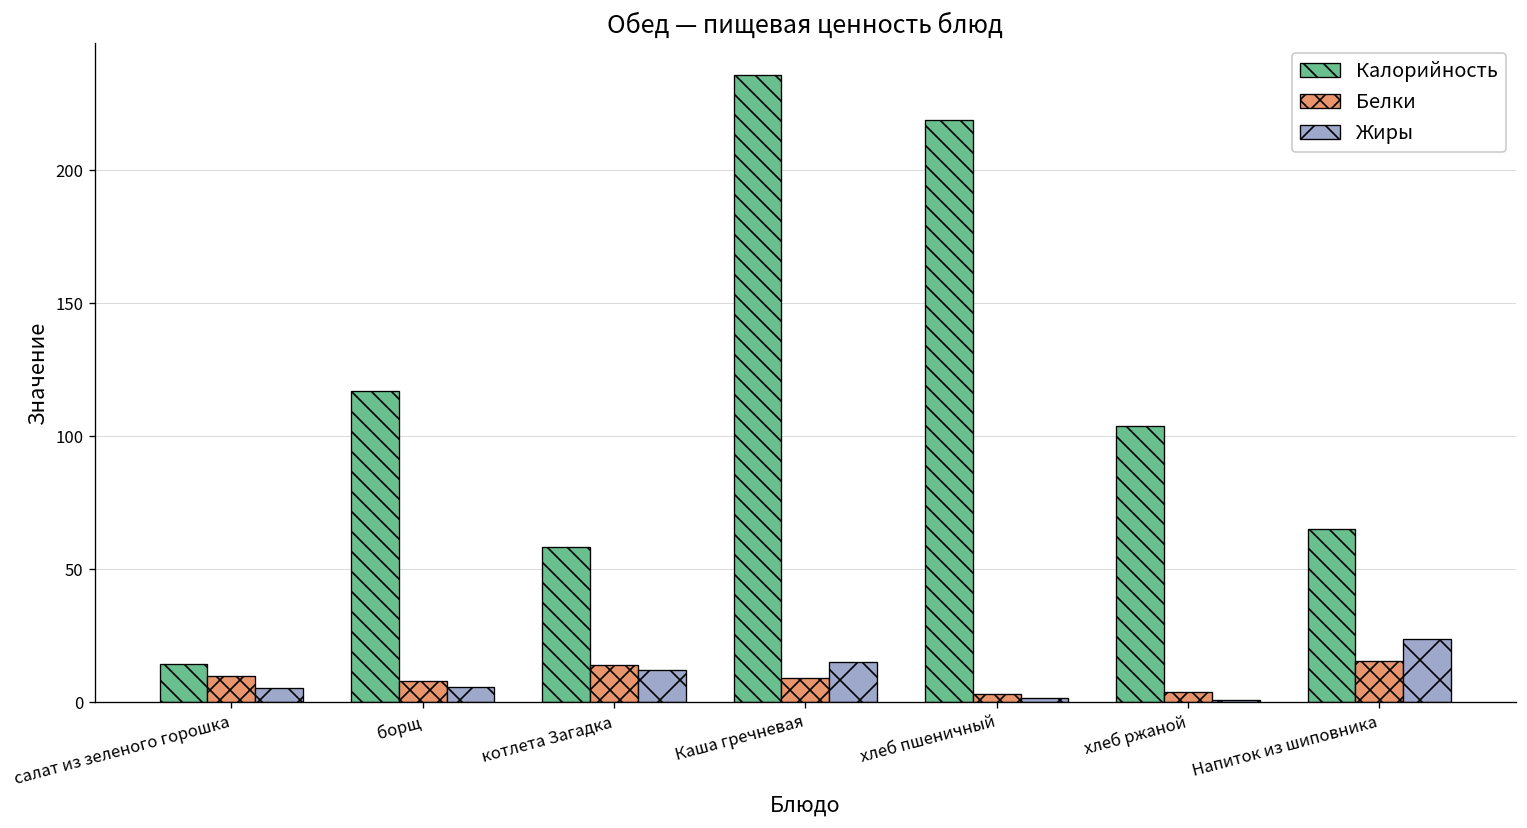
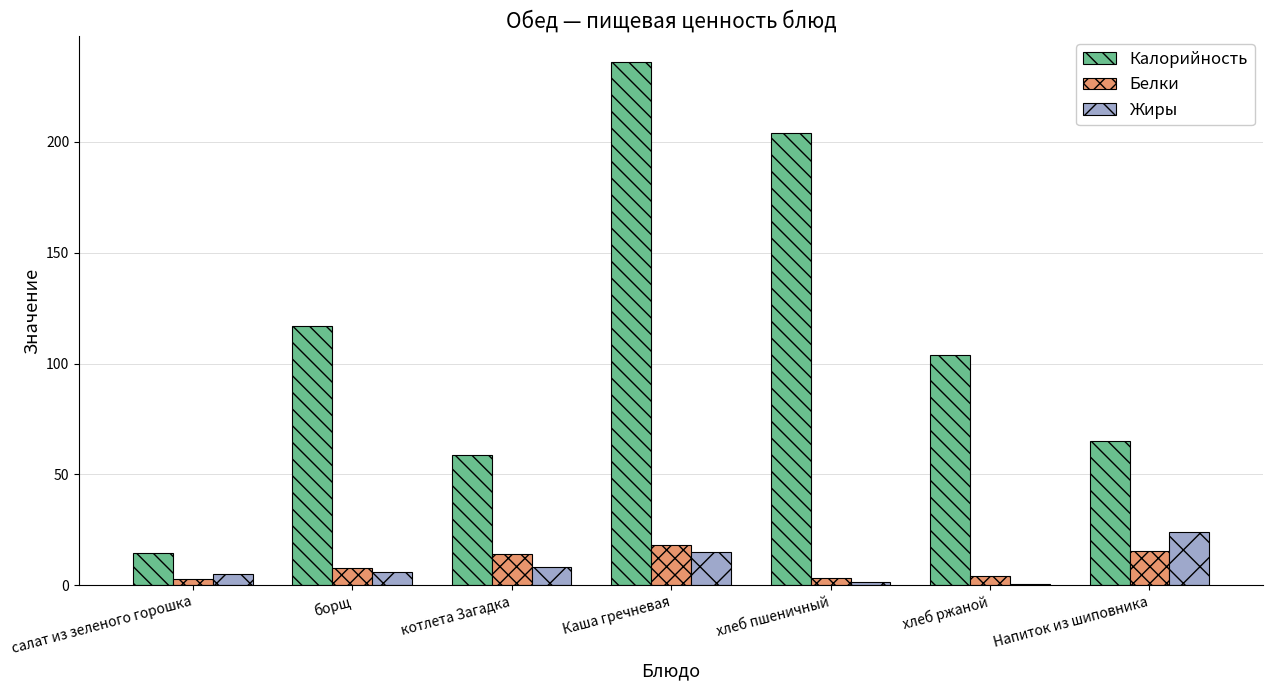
Белки, салат из зеленого горошка: 10 -> 3
Жиры, котлета Загадка: 12 -> 8
Белки, Каша гречневая: 9 -> 18
Калорийность, хлеб пшеничный: 219 -> 204
